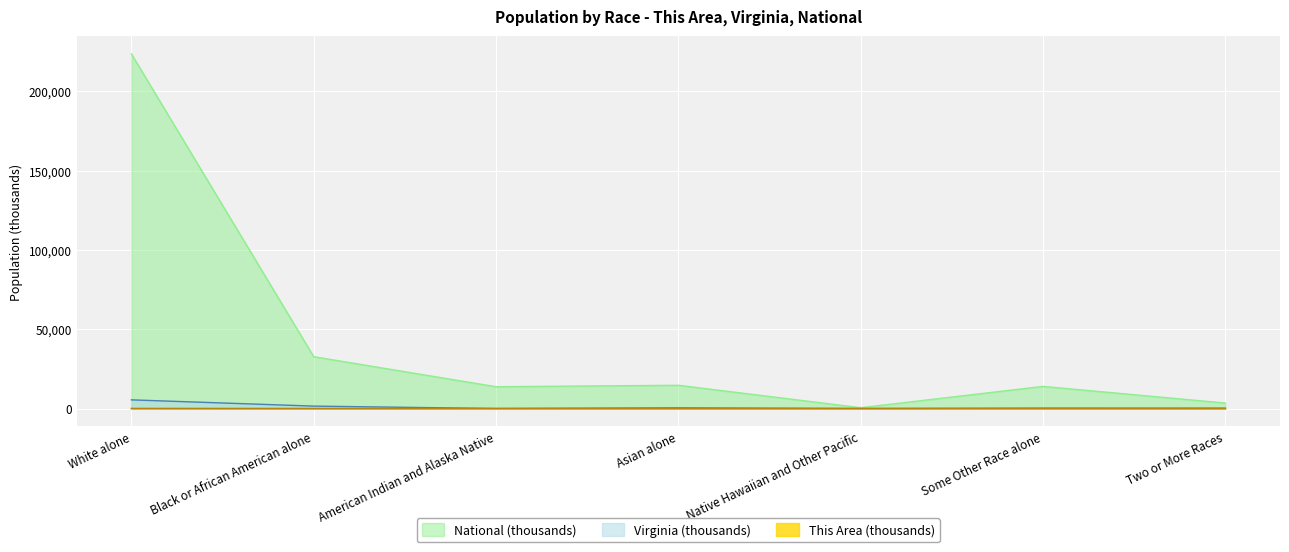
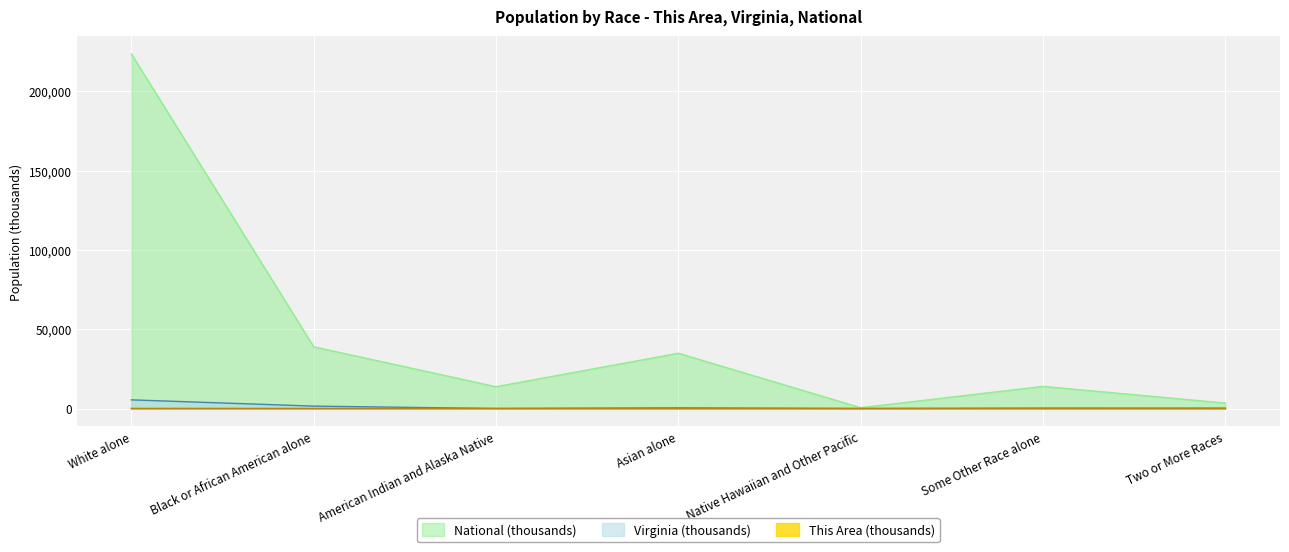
National (thousands), Black or African American alone: 33,000 -> 39,000
National (thousands), Asian alone: 15,000 -> 35,000
